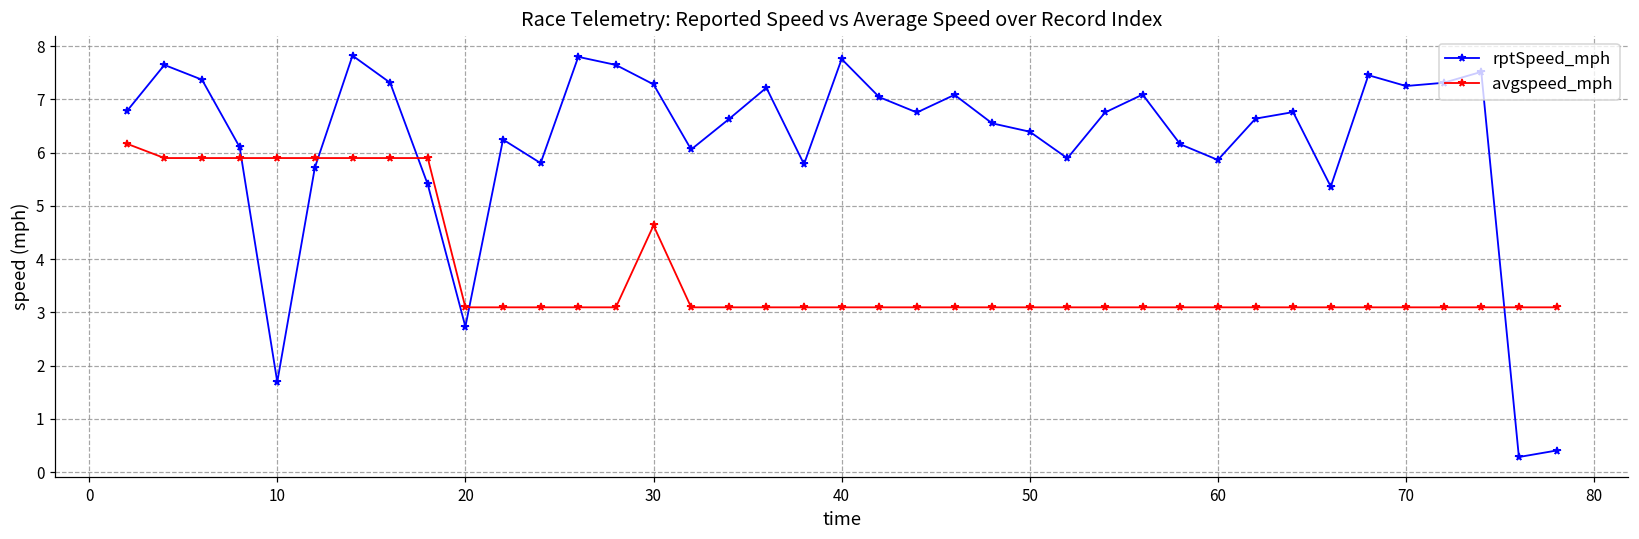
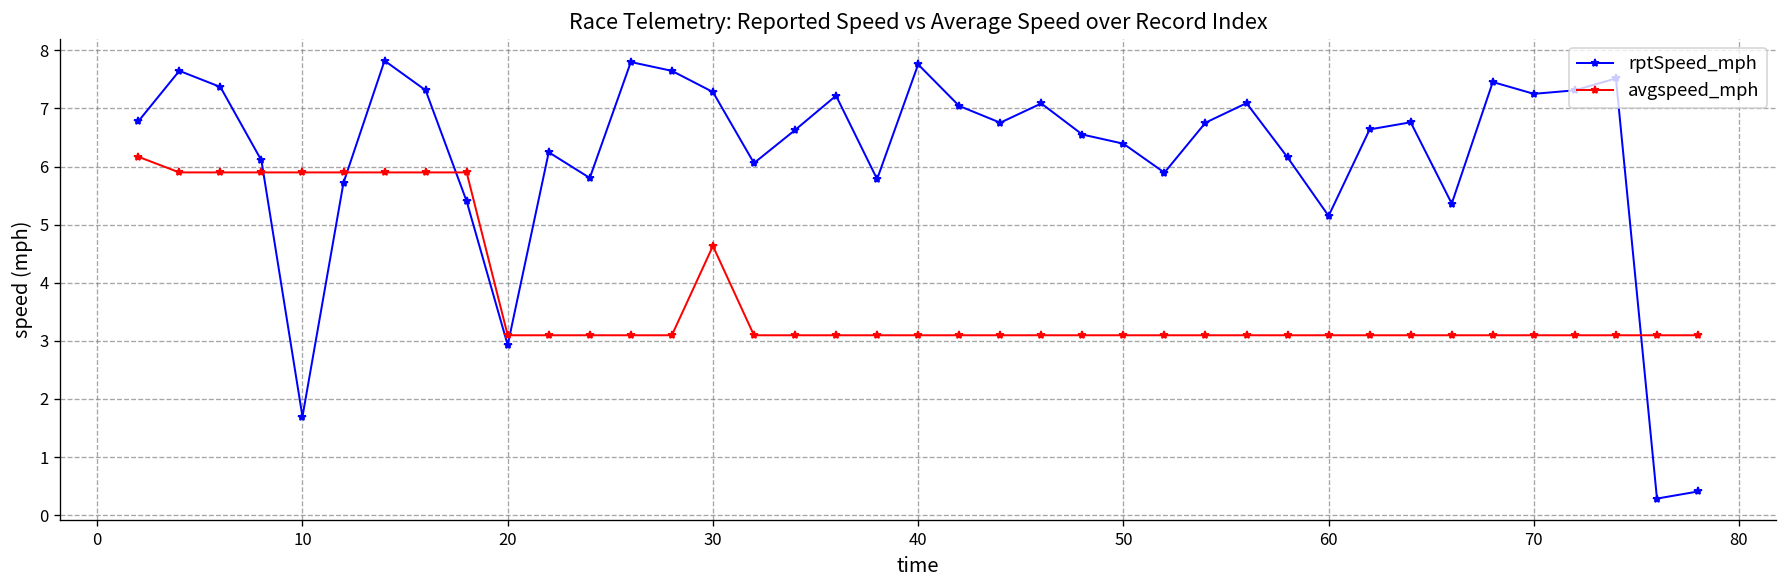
rptSpeed_mph, 20: 2.7 -> 2.9
rptSpeed_mph, 60: 5.9 -> 5.1
